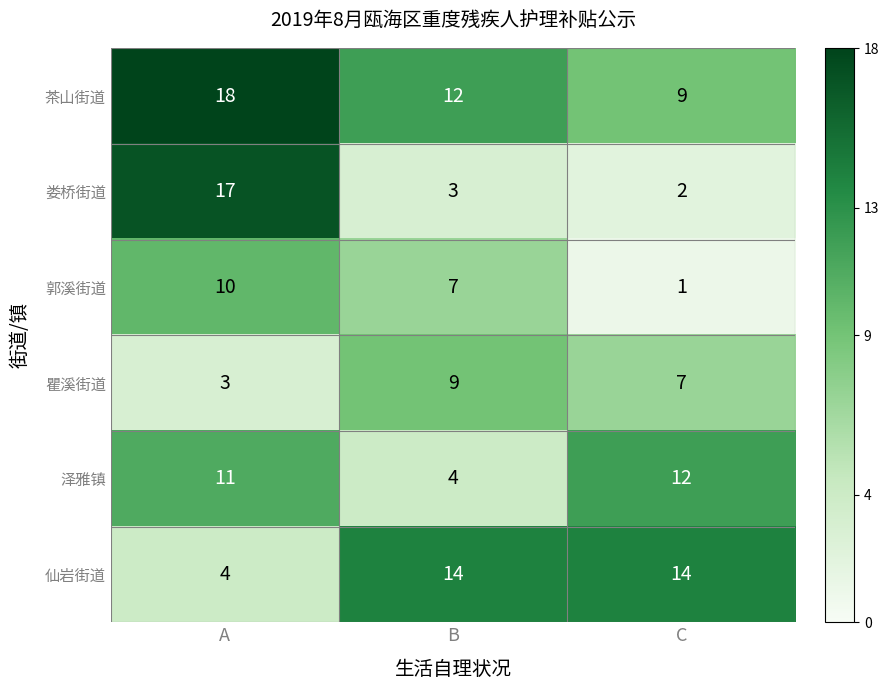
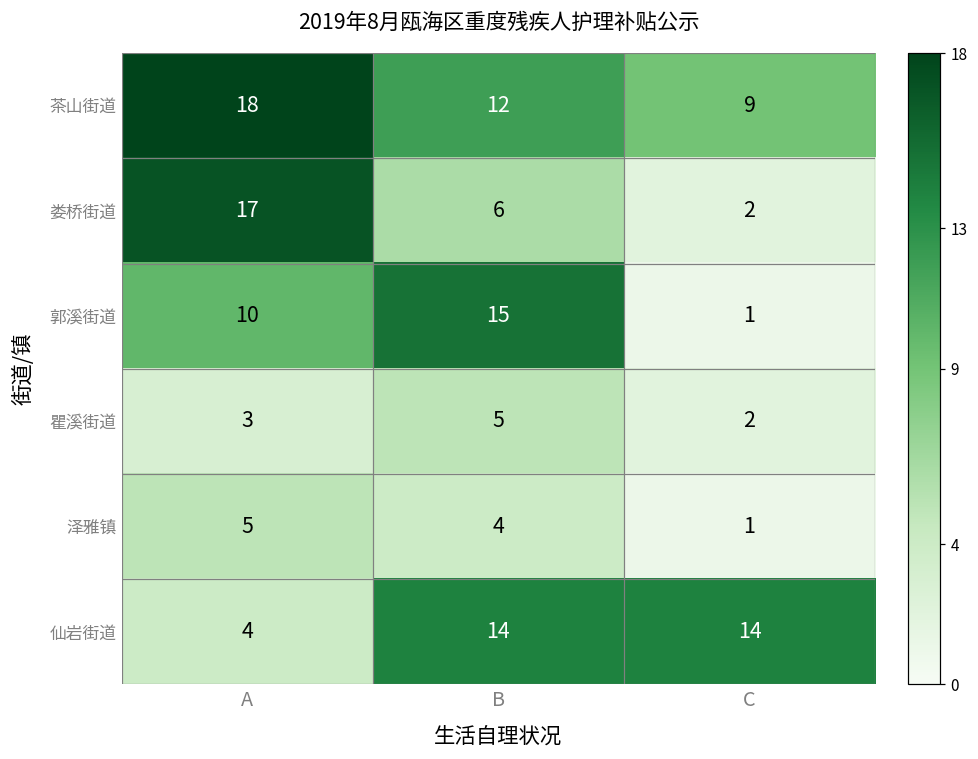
娄桥街道, B: 3 -> 6
郭溪街道, B: 7 -> 15
瞿溪街道, B: 9 -> 5
瞿溪街道, C: 7 -> 2
泽雅镇, A: 11 -> 5
泽雅镇, C: 12 -> 1
